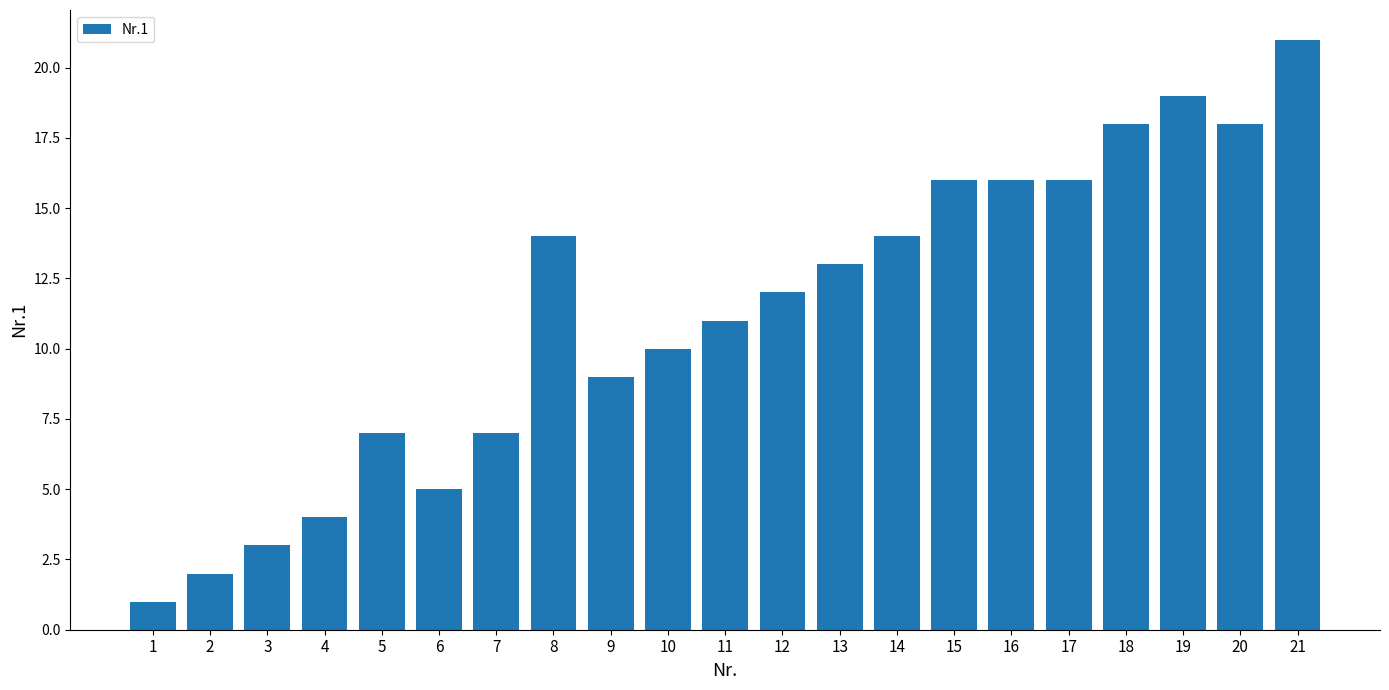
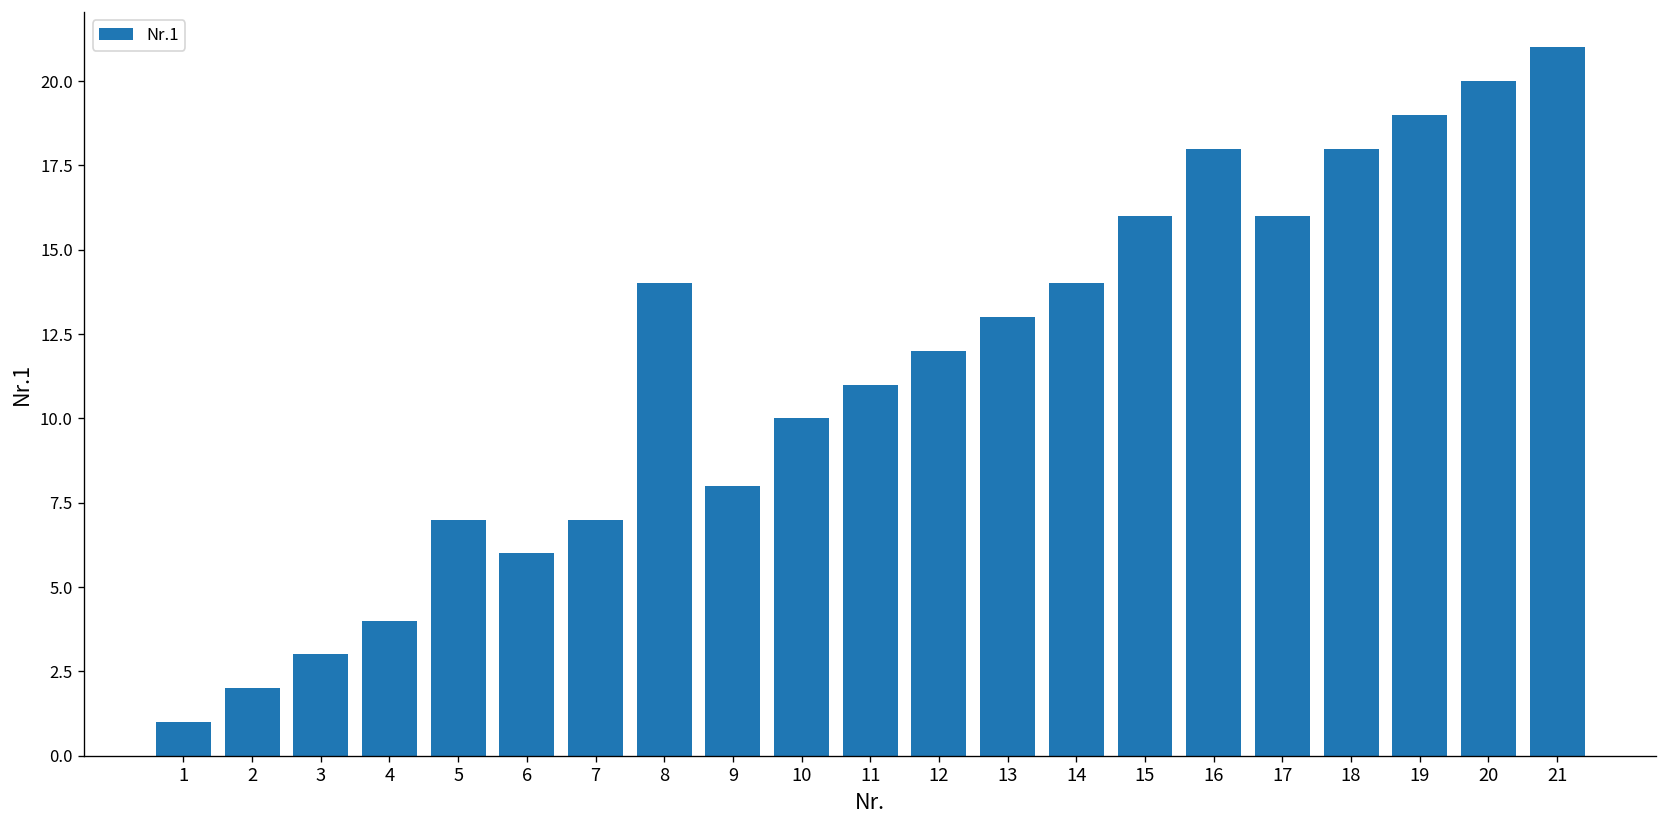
6: 5 -> 6
9: 9 -> 8
16: 16 -> 18
20: 18 -> 20
